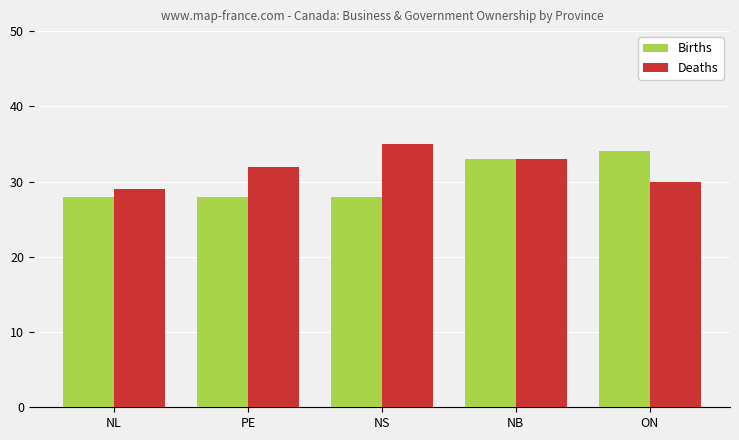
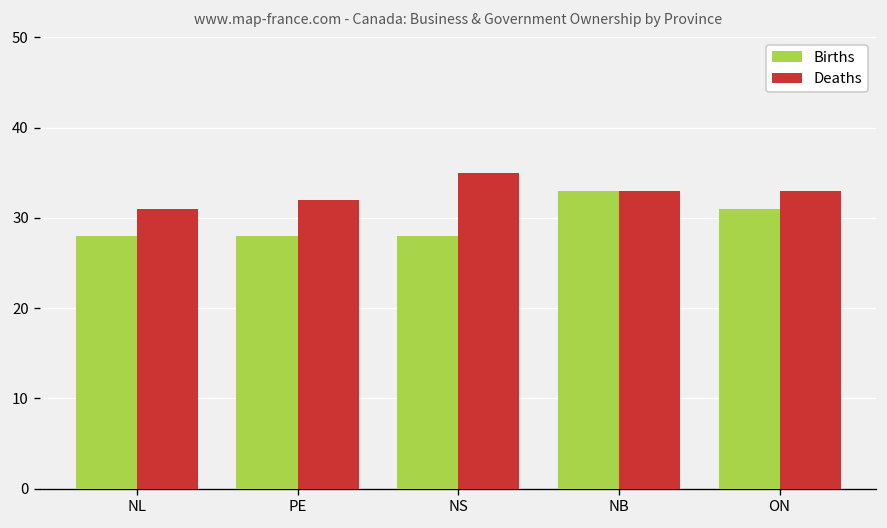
Deaths, NL: 29 -> 31
Births, ON: 34 -> 31
Deaths, ON: 30 -> 33
